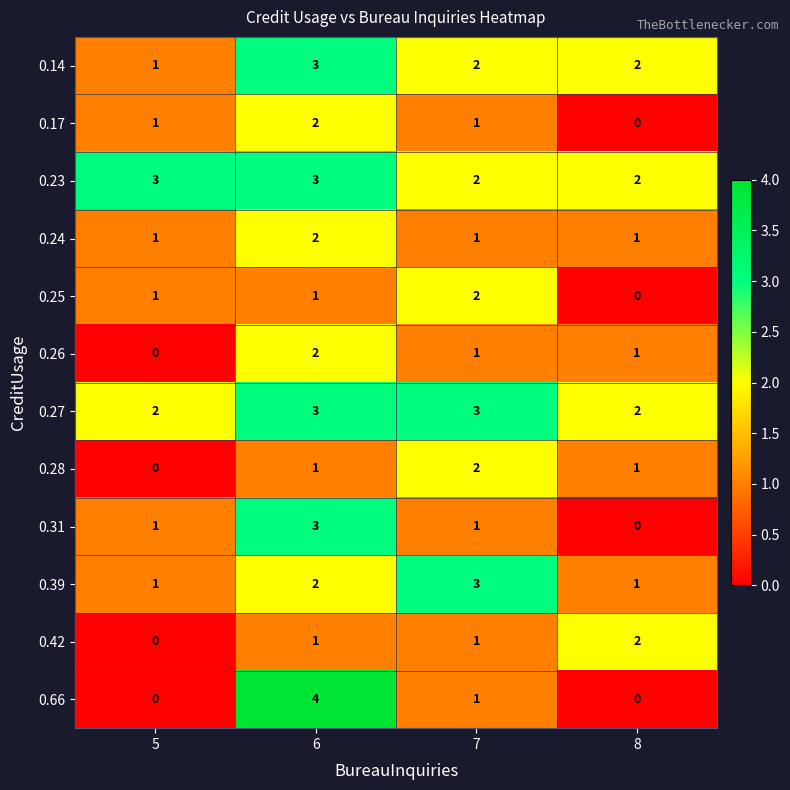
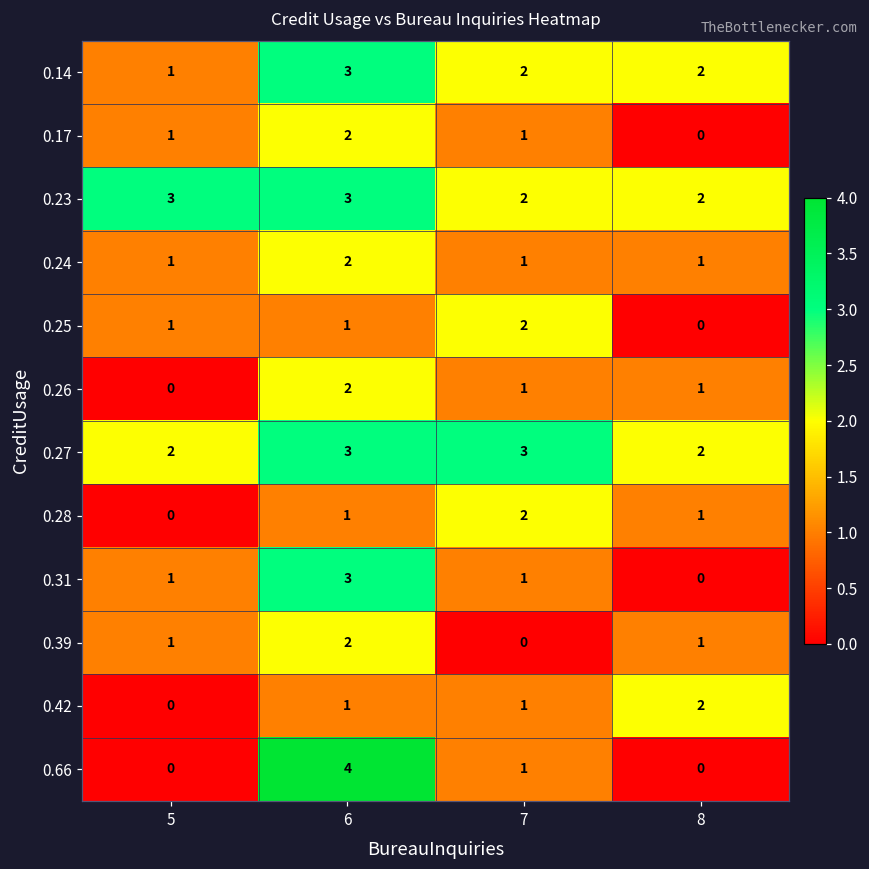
0.39, 7: 3 -> 0
